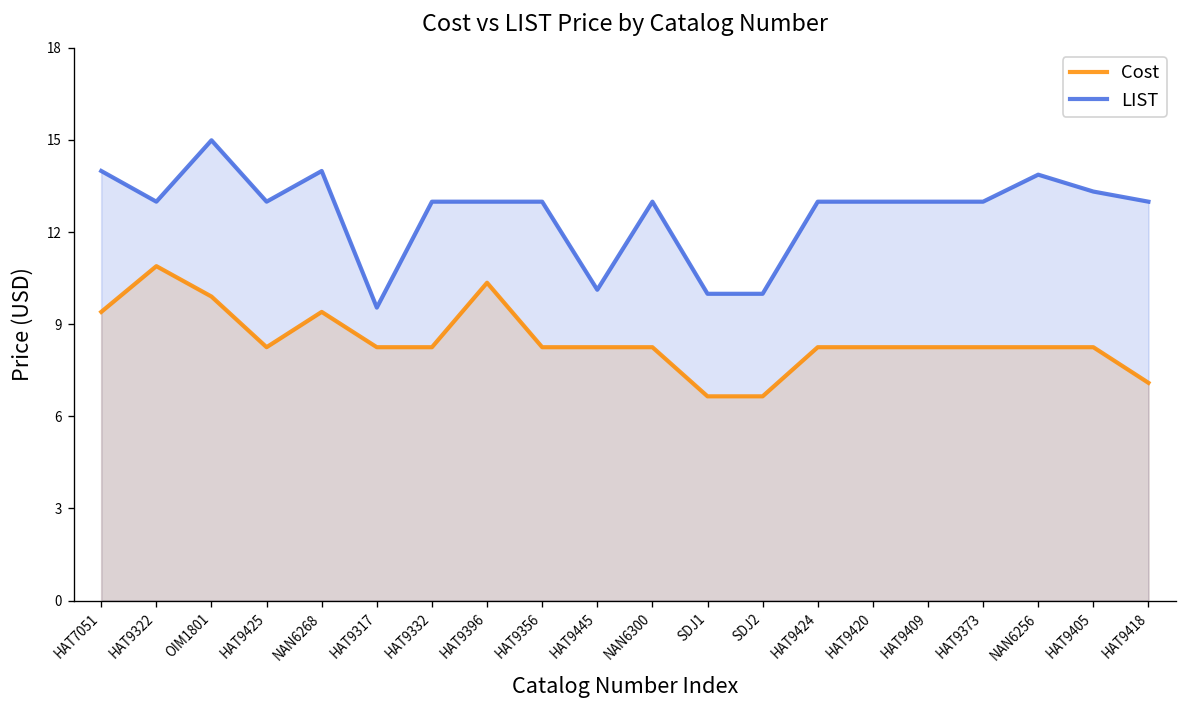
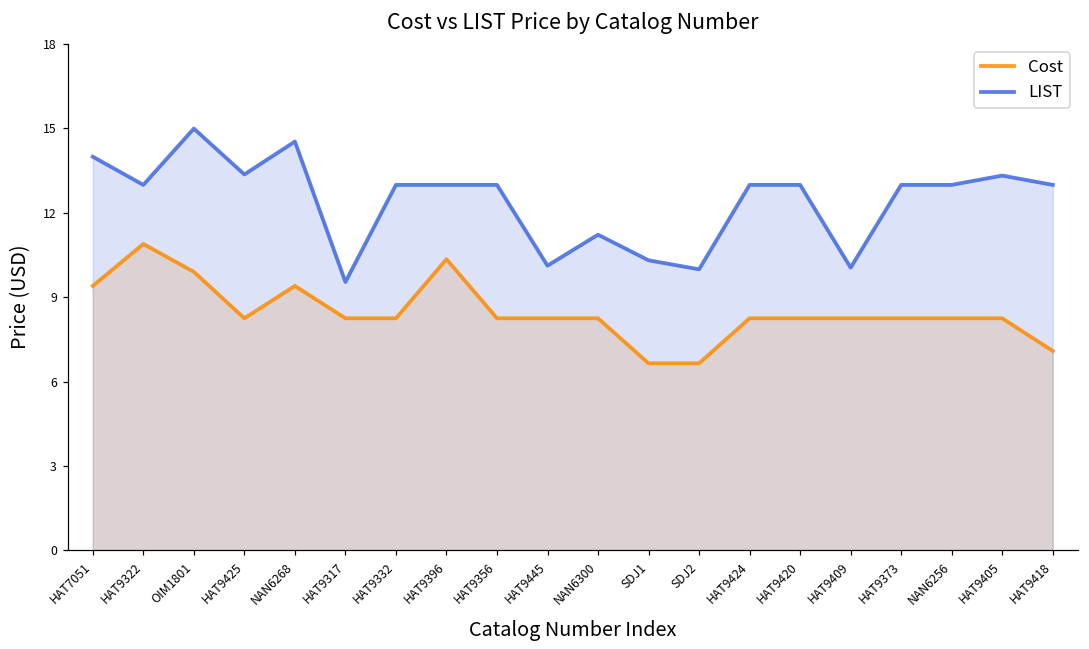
LIST, HAT9425: 13.0 -> 13.4
LIST, NAN6268: 14.0 -> 14.5
LIST, NAN6300: 13.0 -> 11.2
LIST, SDJ1: 10.0 -> 10.3
LIST, HAT9409: 13.0 -> 10.1
LIST, NAN6256: 13.9 -> 13.0
